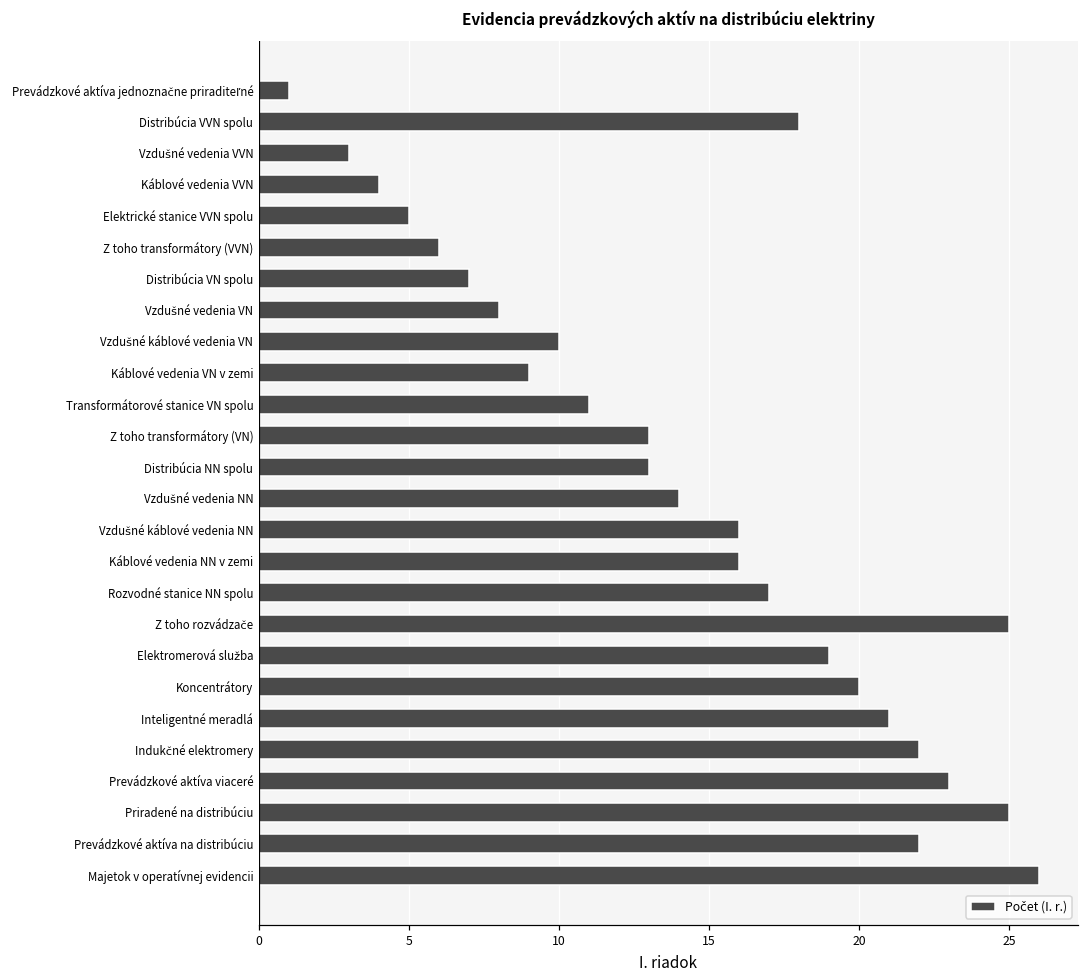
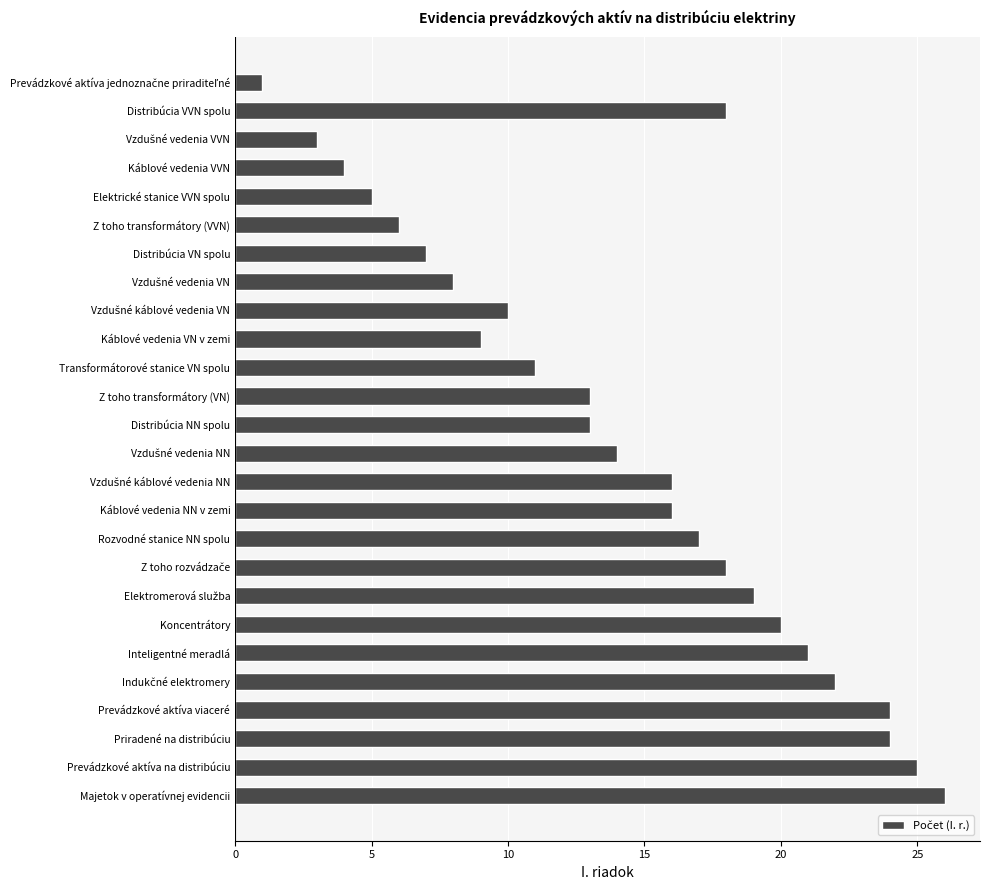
Z toho rozvádzače: 25 -> 18
Prevádzkové aktíva viaceré: 23 -> 24
Priradené na distribúciu: 25 -> 24
Prevádzkové aktíva na distribúciu: 22 -> 25
